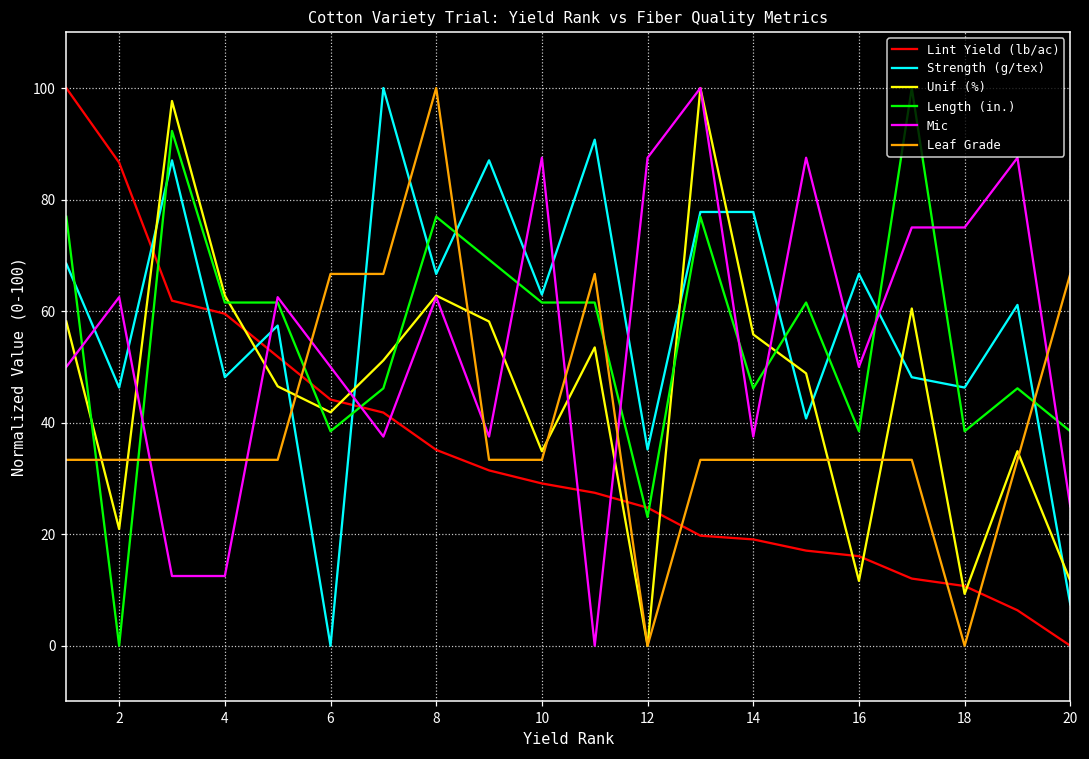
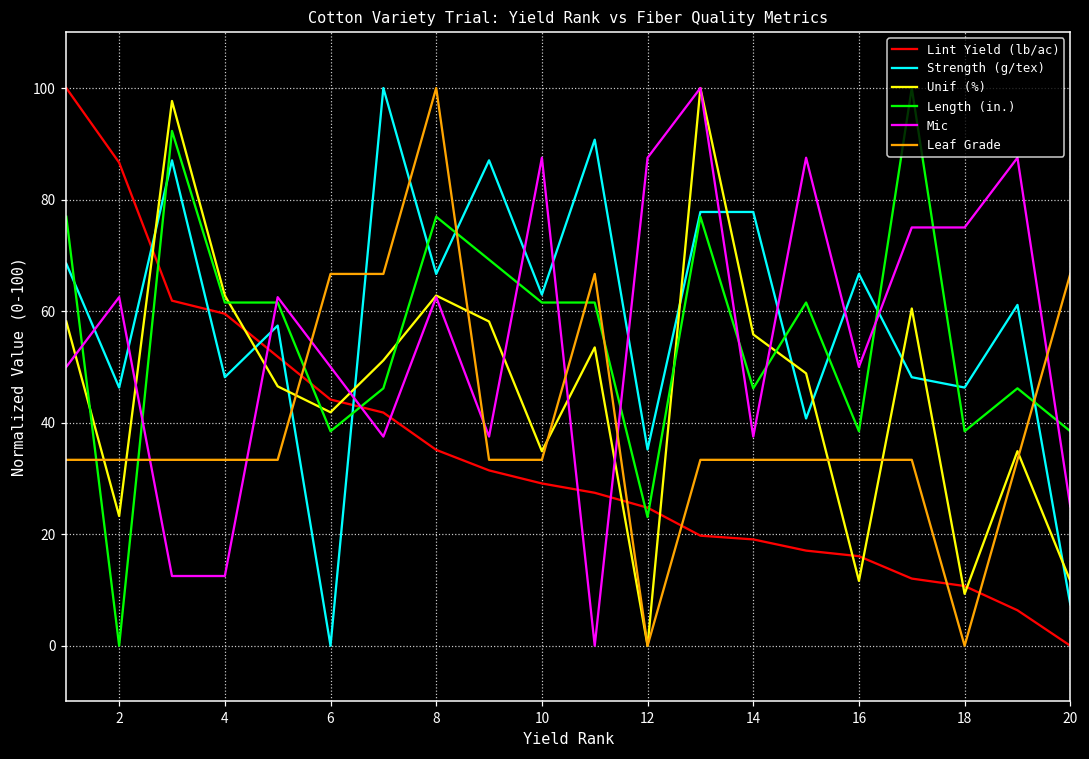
Unif (%), 2: 21 -> 23
